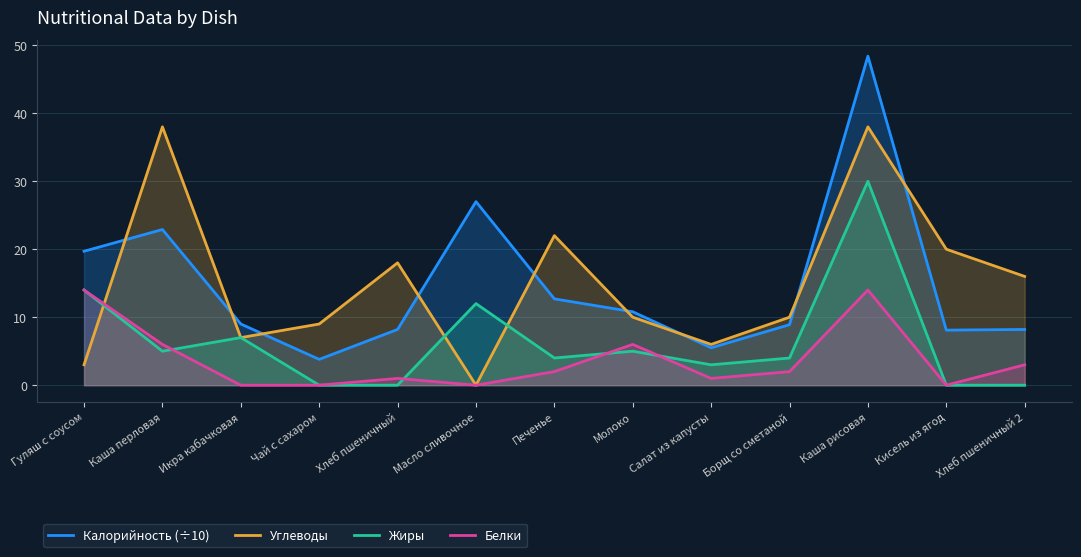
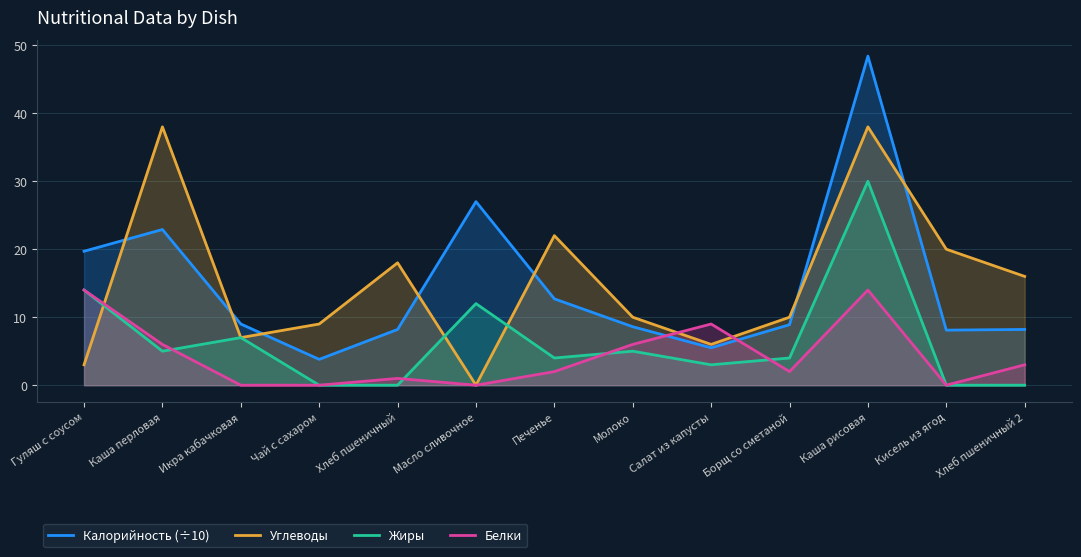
Калорийность (÷10), Молоко: 11 -> 9
Белки, Салат из капусты: 1 -> 9
